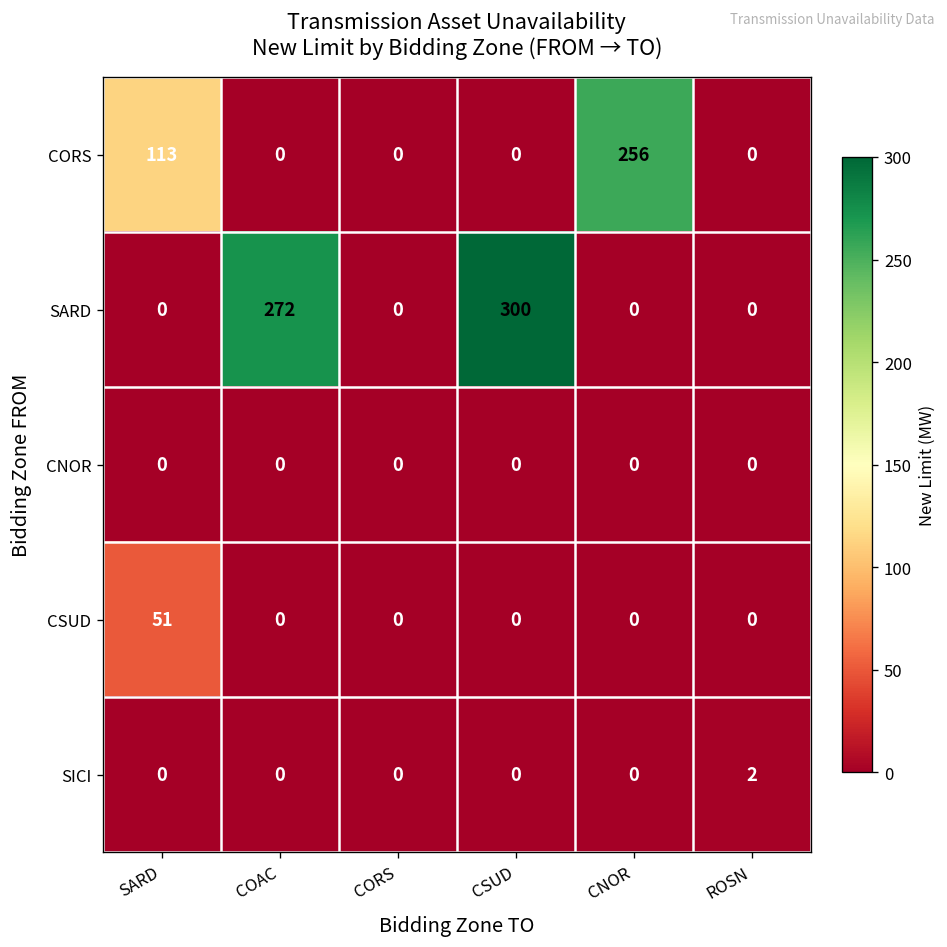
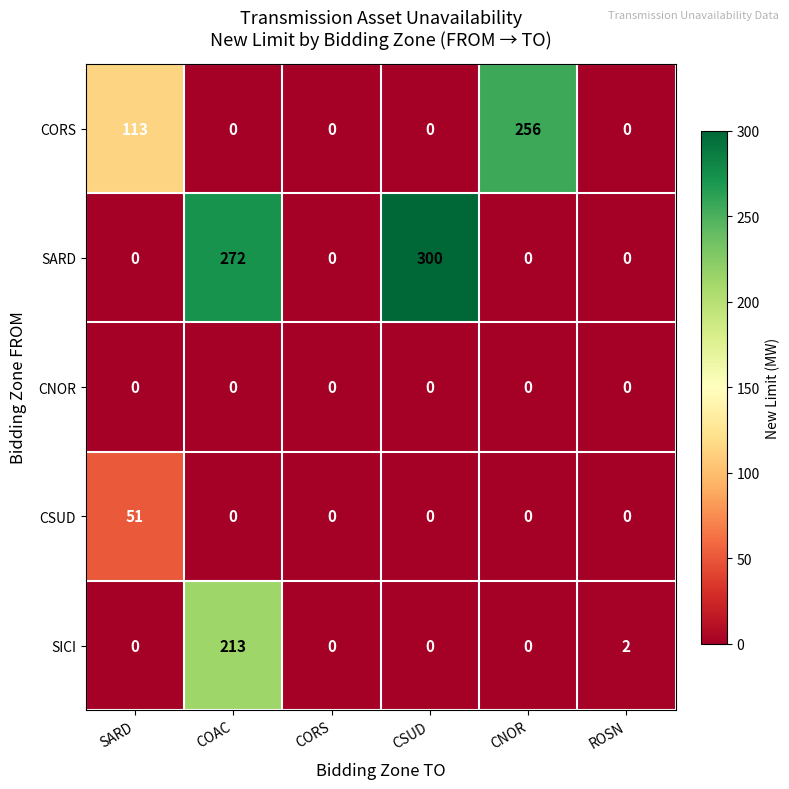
SICI, COAC: 0 -> 213
